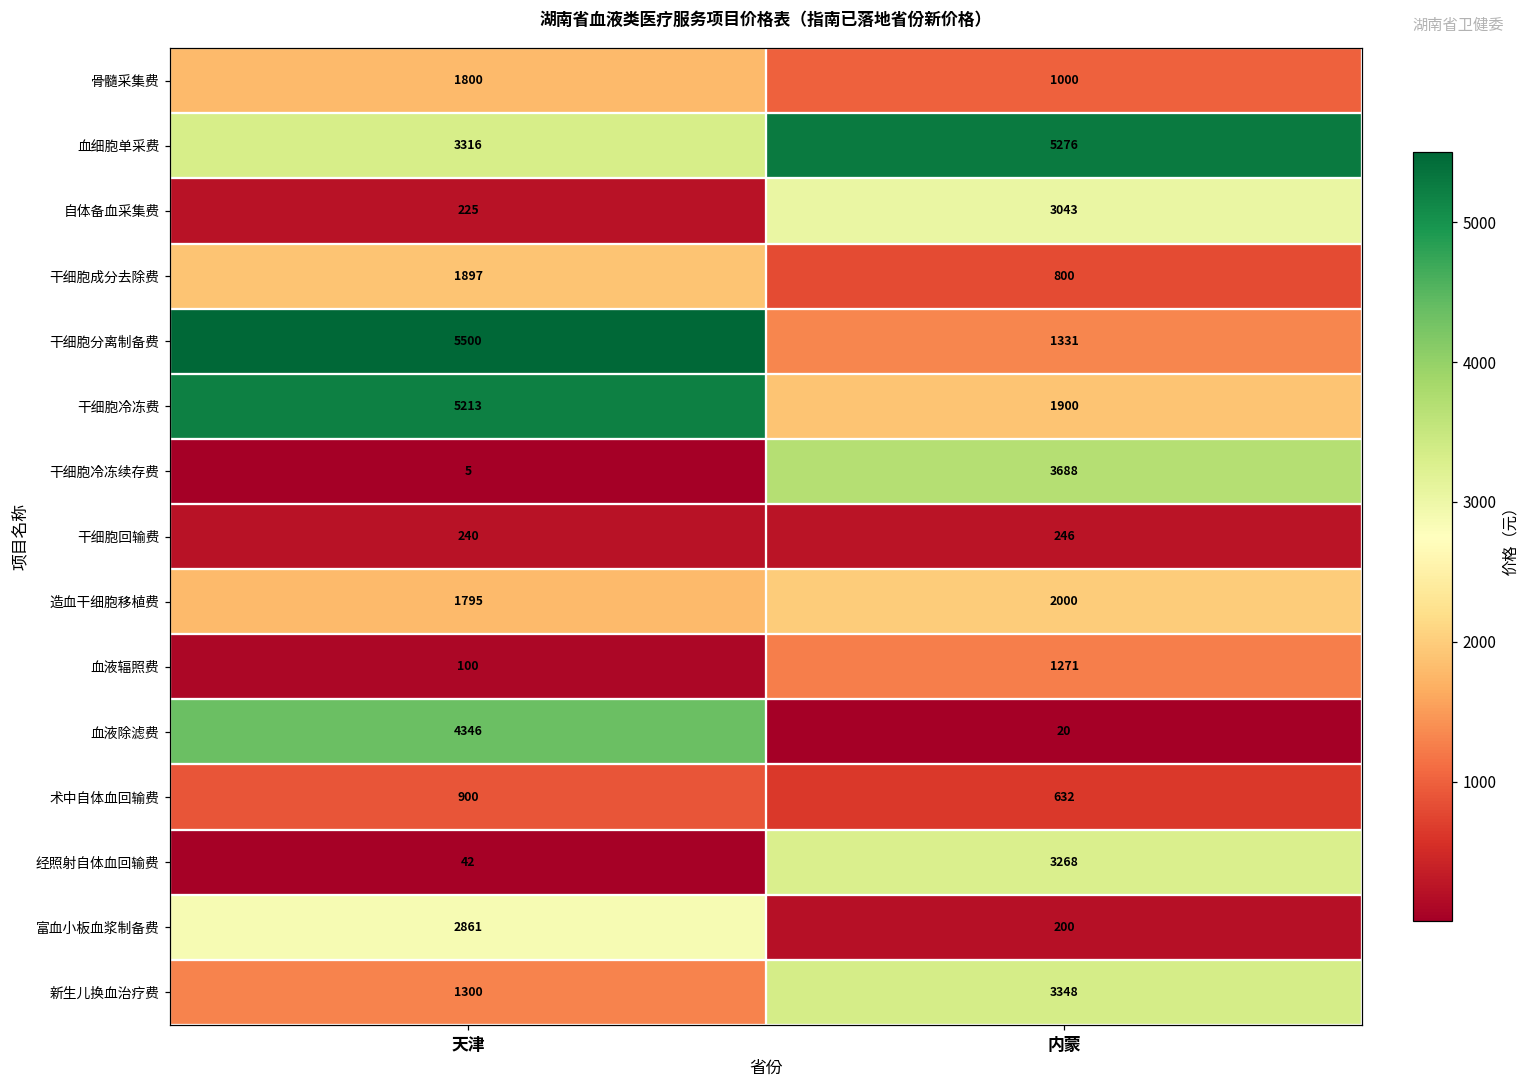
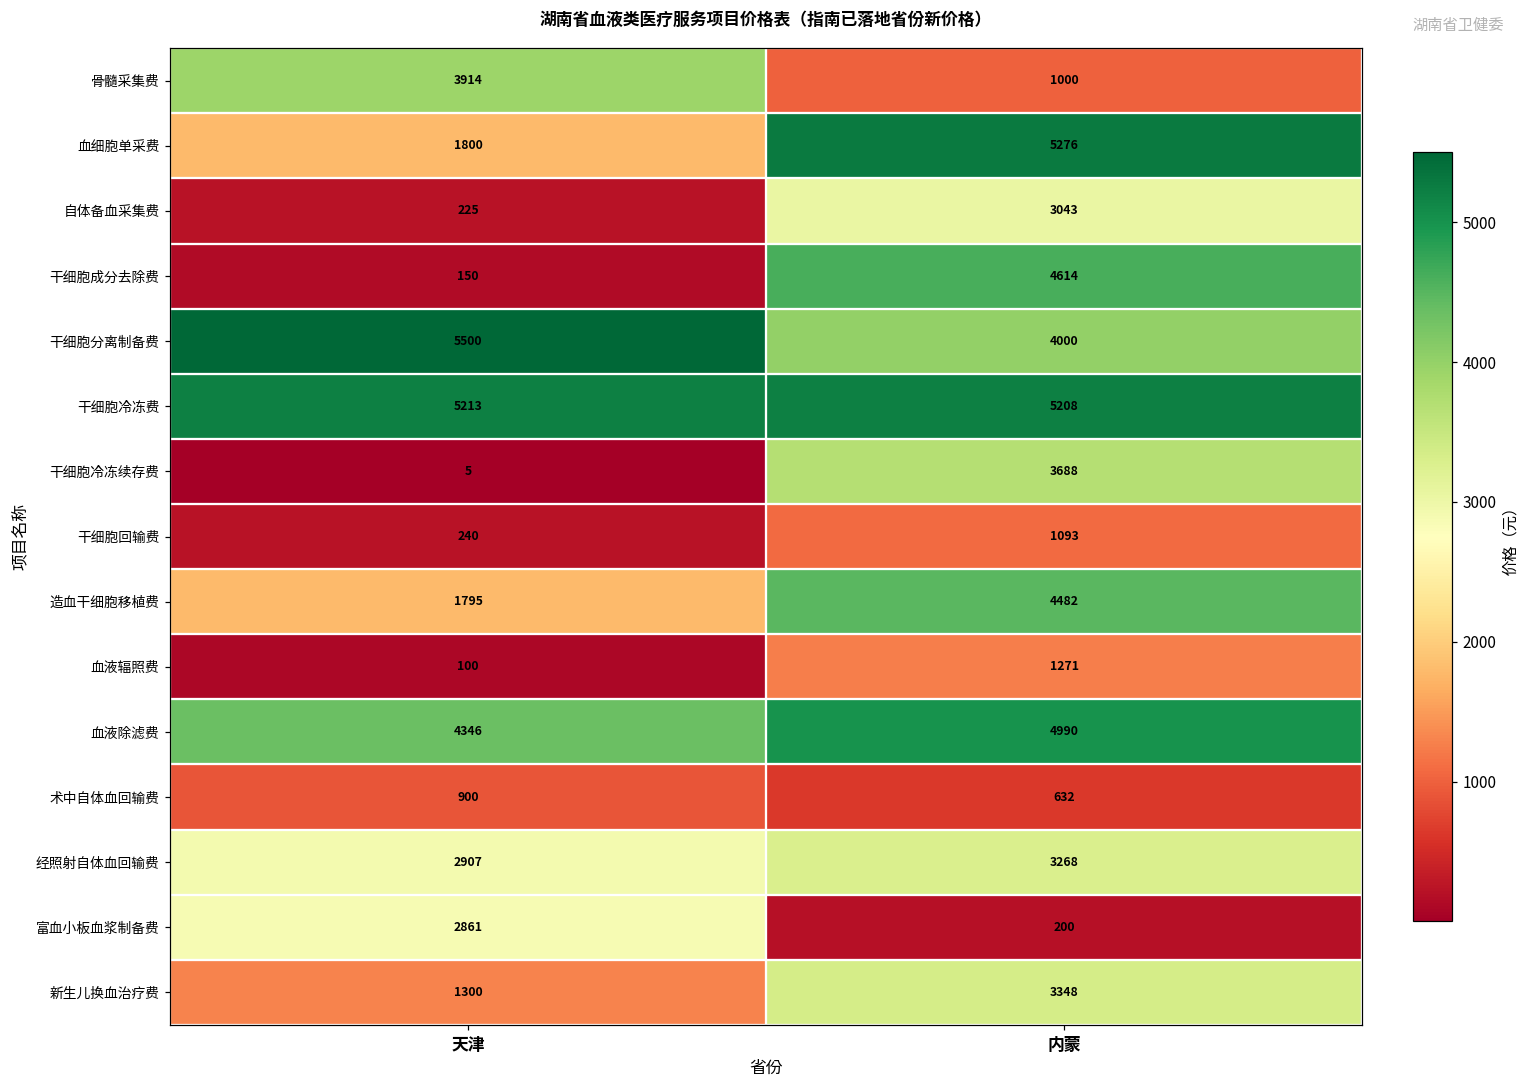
骨髓采集费, 天津: 1800 -> 3914
血细胞单采费, 天津: 3316 -> 1800
干细胞成分去除费, 天津: 1897 -> 150
干细胞成分去除费, 内蒙: 800 -> 4614
干细胞分离制备费, 内蒙: 1331 -> 4000
干细胞冷冻费, 内蒙: 1900 -> 5208
干细胞回输费, 内蒙: 246 -> 1093
造血干细胞移植费, 内蒙: 2000 -> 4482
血液除滤费, 内蒙: 20 -> 4990
经照射自体血回输费, 天津: 42 -> 2907
